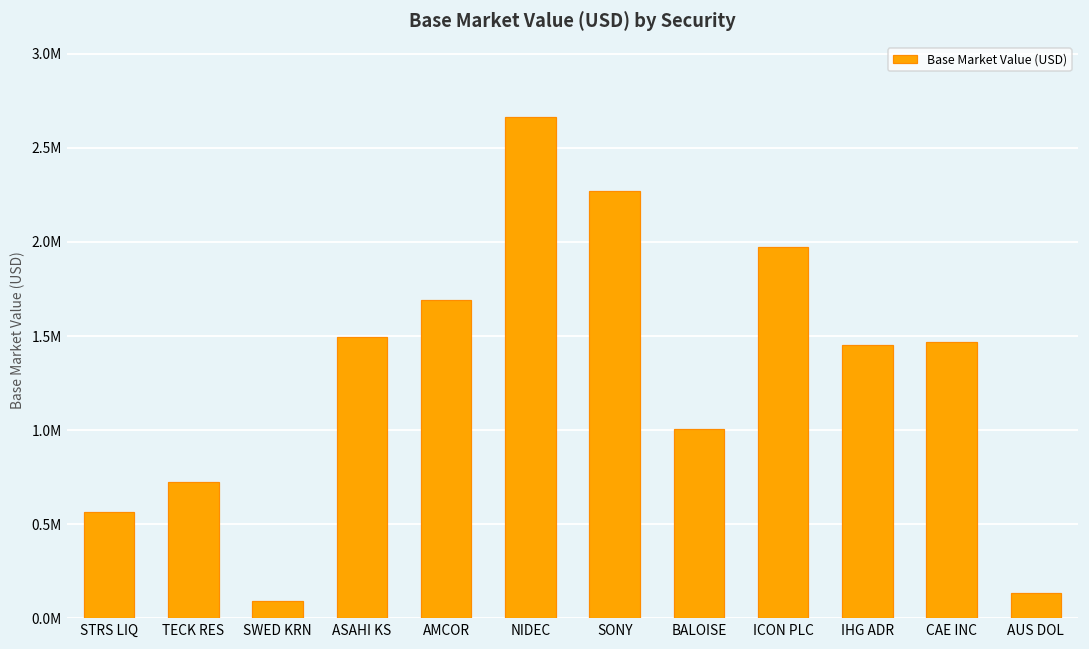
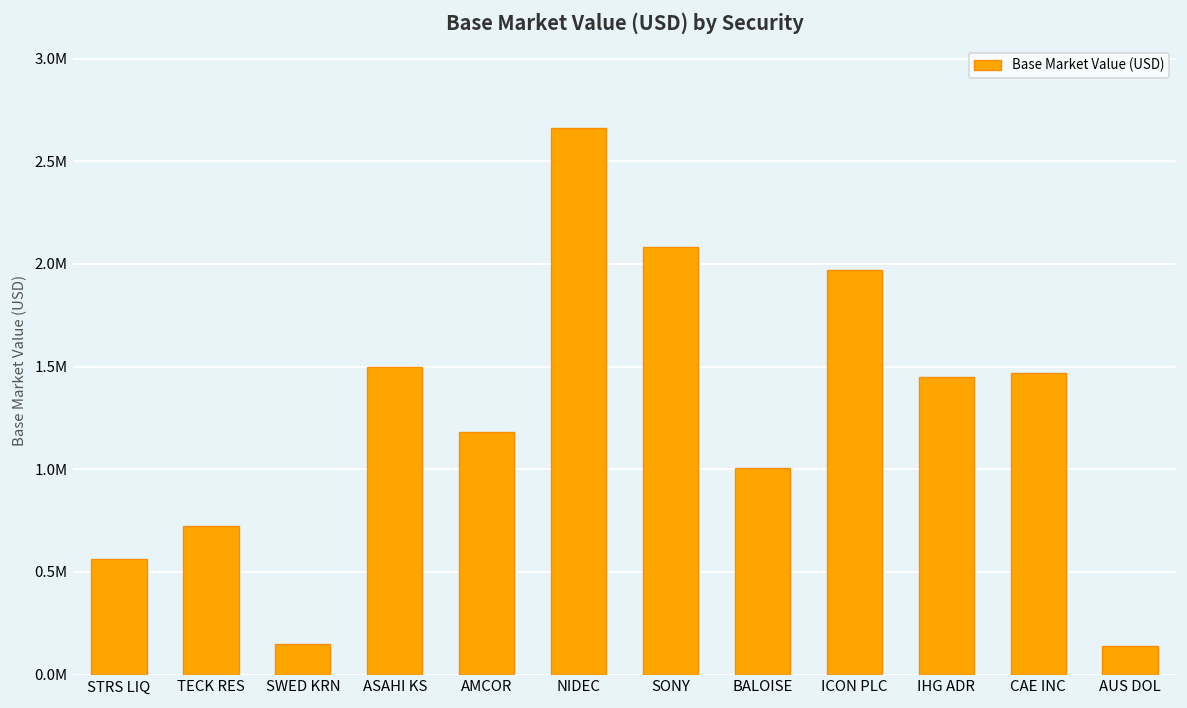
SWED KRN: 90000 -> 150000
AMCOR: 1690000 -> 1180000
SONY: 2270000 -> 2080000
